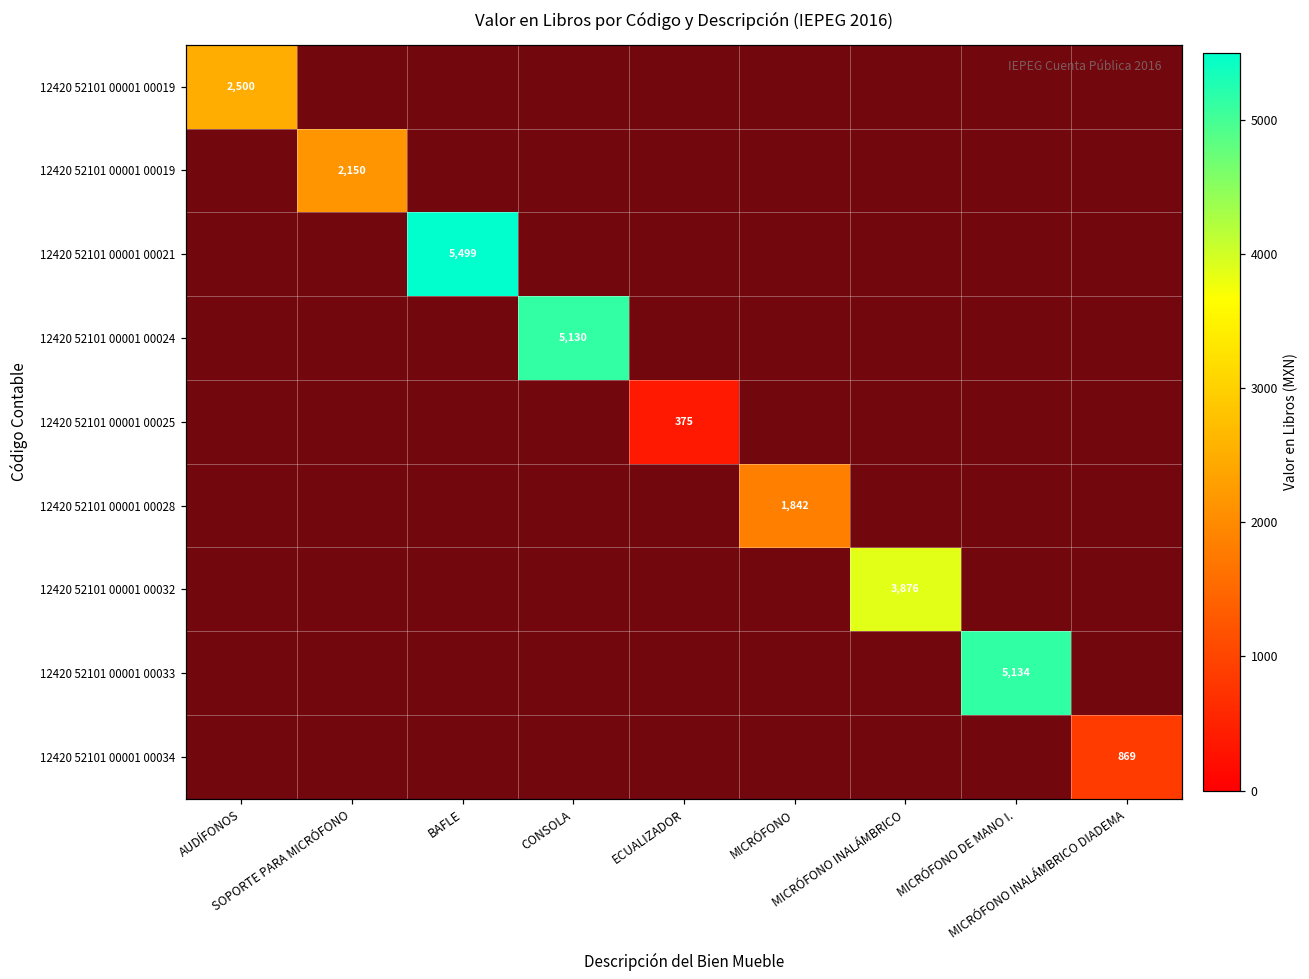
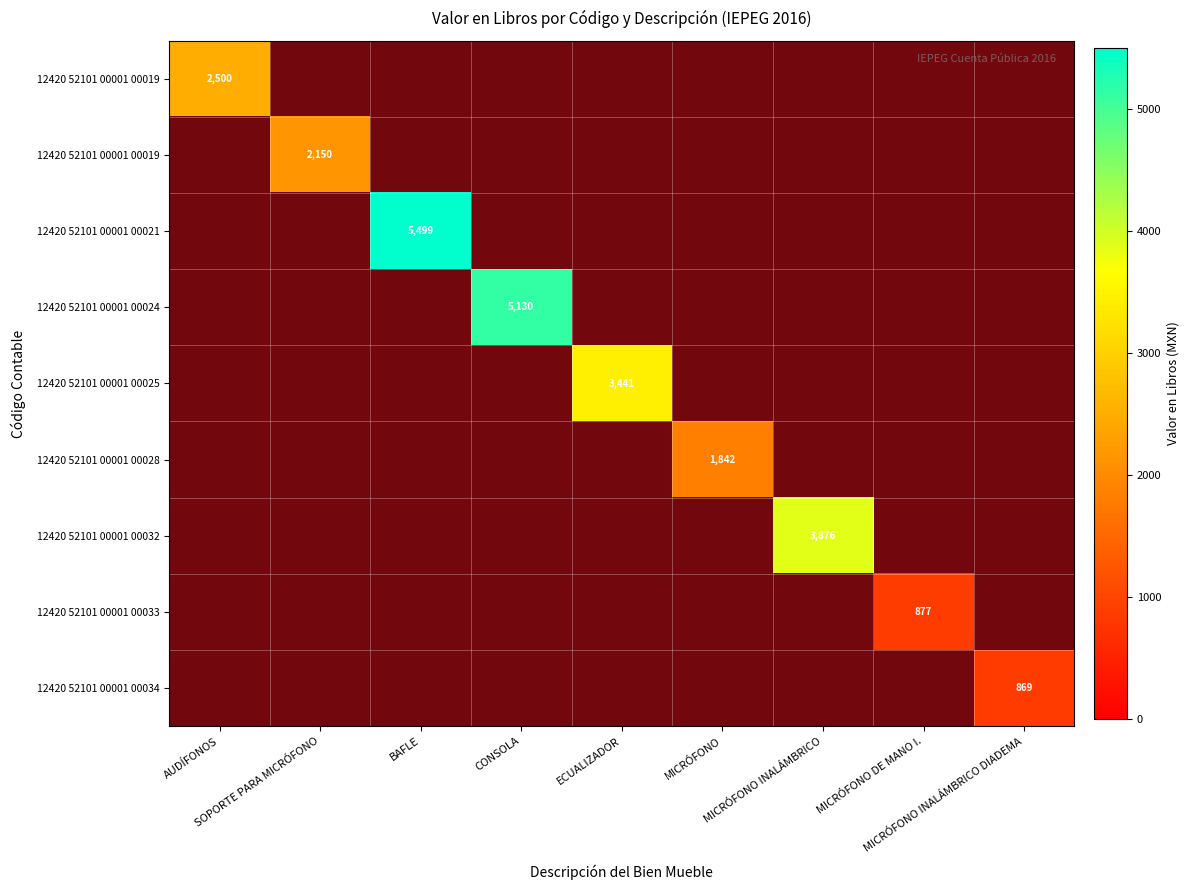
12420 52101 00001 00025, ECUALIZADOR: 375 -> 3,441
12420 52101 00001 00033, MICRÓFONO DE MANO I.: 5,134 -> 877
